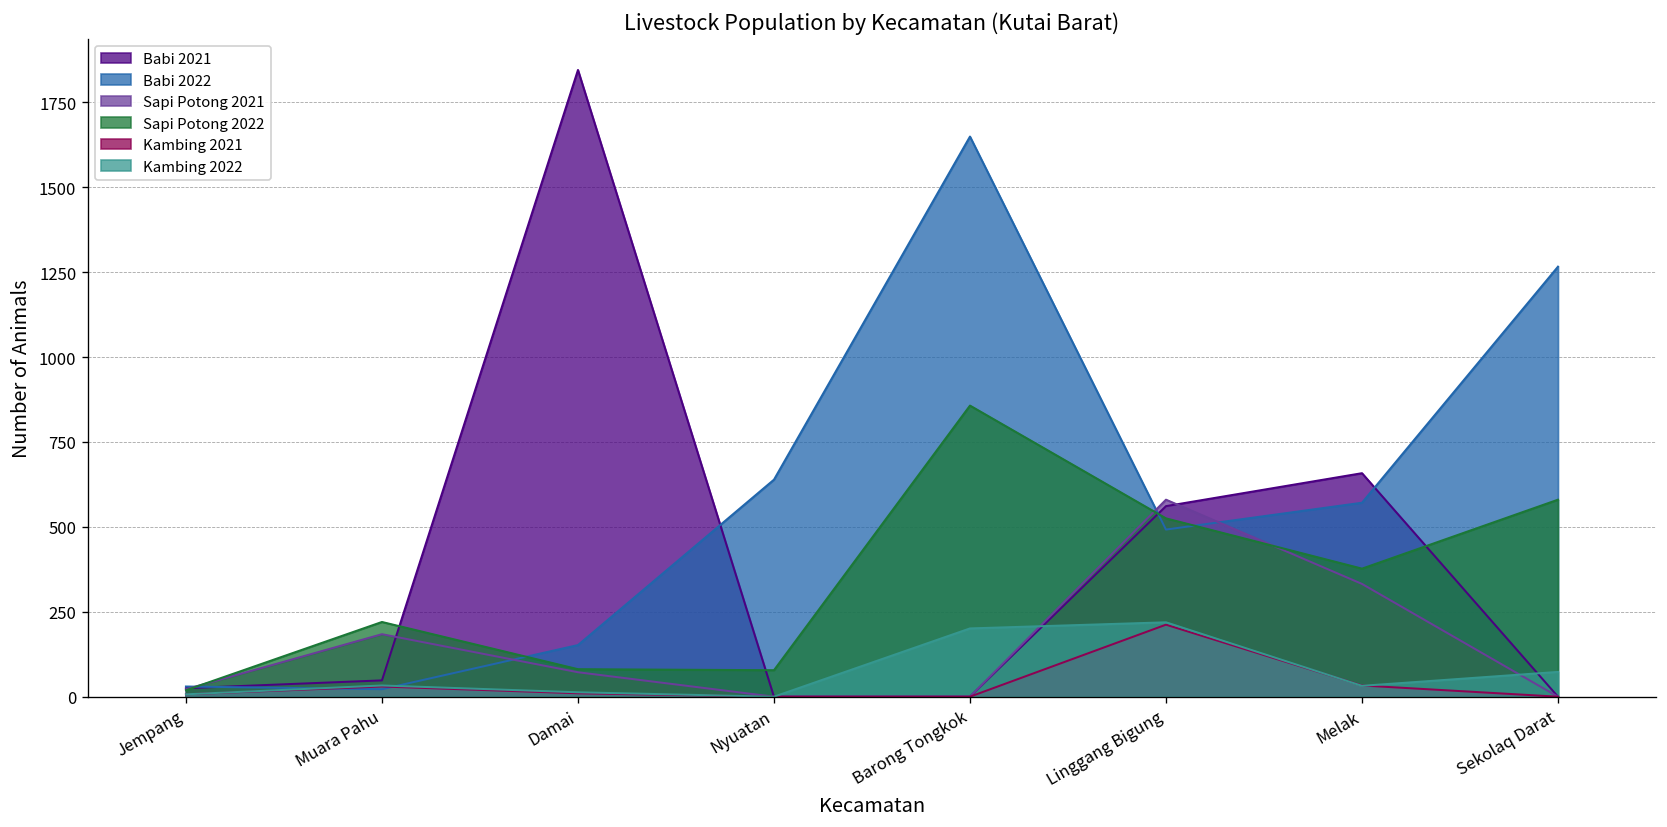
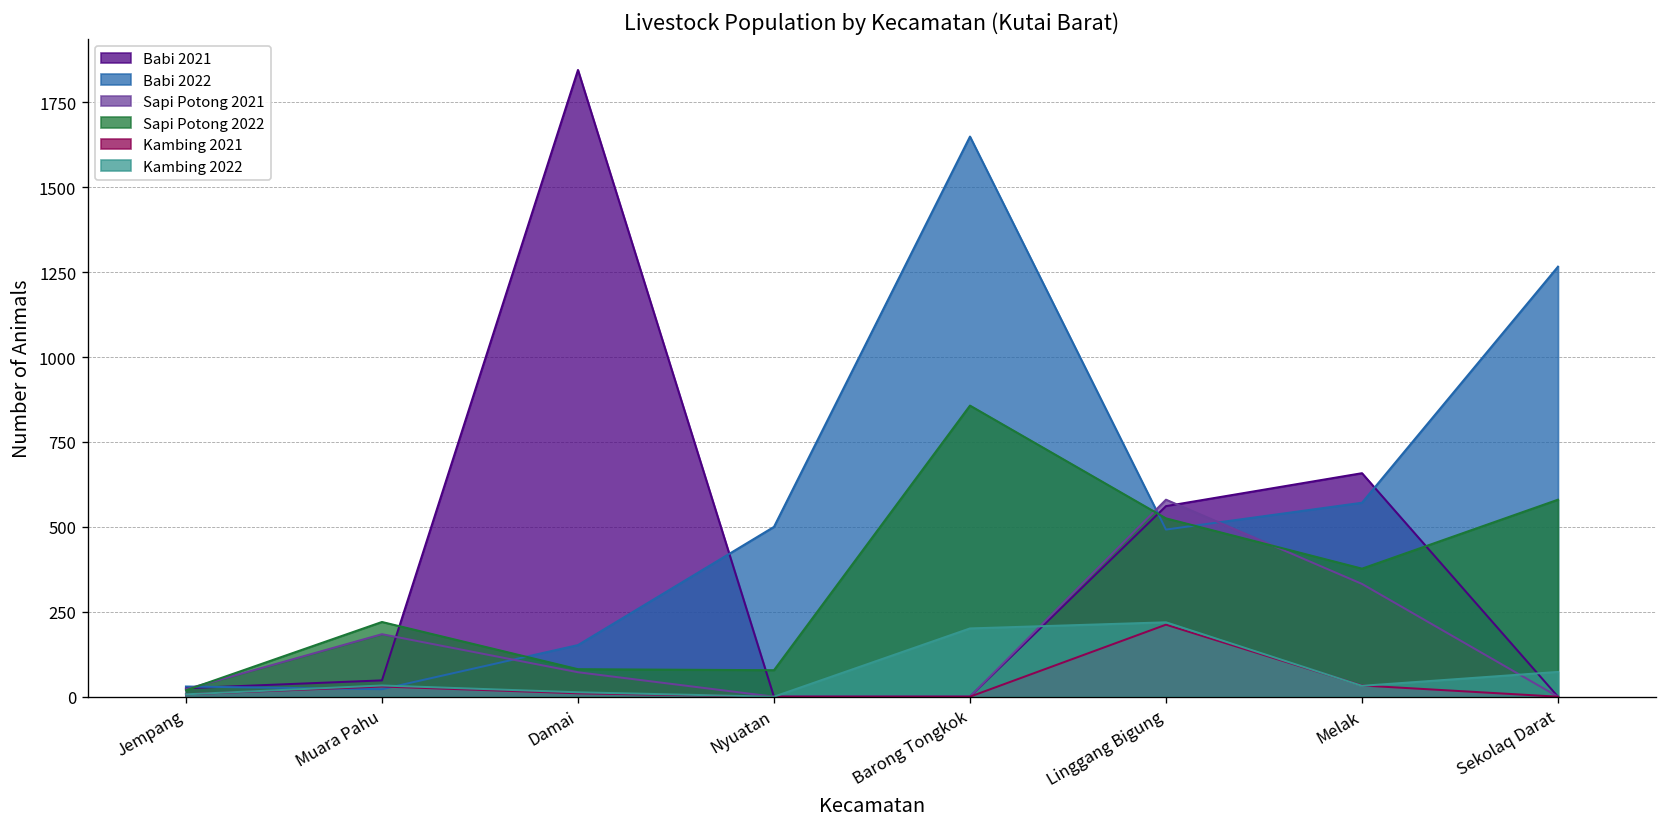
Babi 2022, Nyuatan: 640 -> 500
